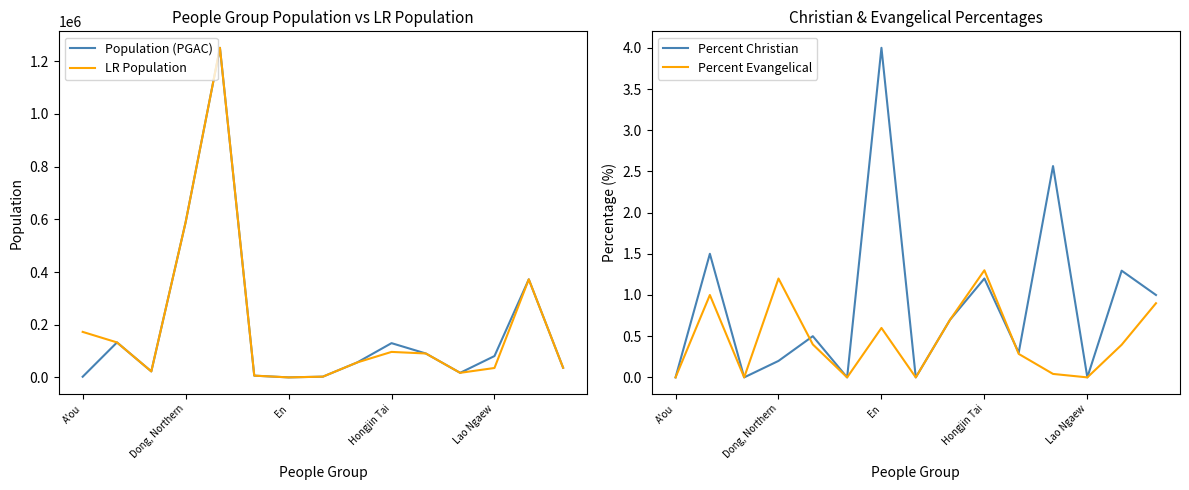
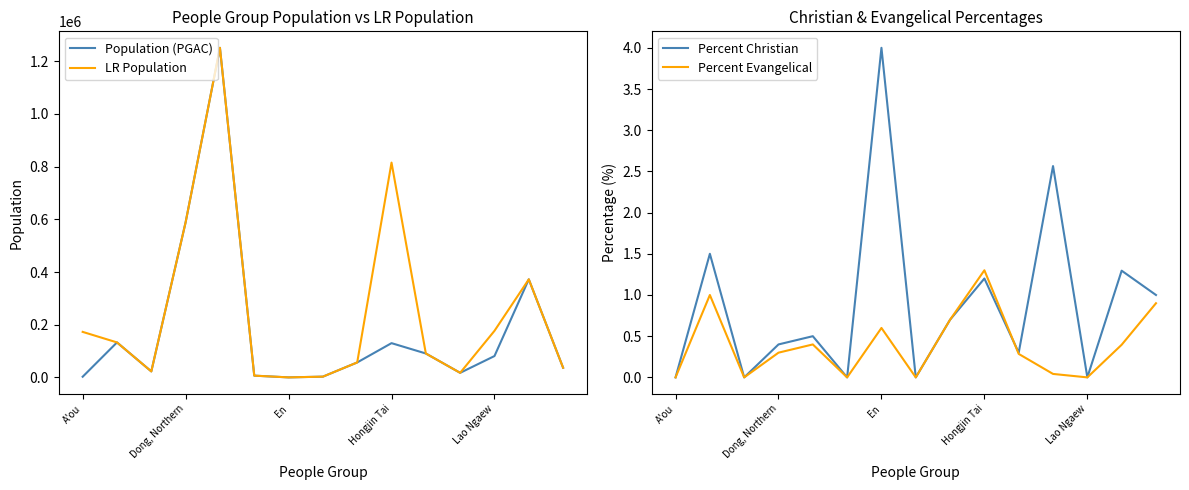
People Group Population vs LR Population, LR Population, Hongjin Tai: 100000 -> 820000
People Group Population vs LR Population, LR Population, Lao Ngaew: 40000 -> 180000
Christian & Evangelical Percentages, Percent Christian, Dong, Northern: 0.2 -> 0.4
Christian & Evangelical Percentages, Percent Evangelical, Dong, Northern: 1.2 -> 0.3
